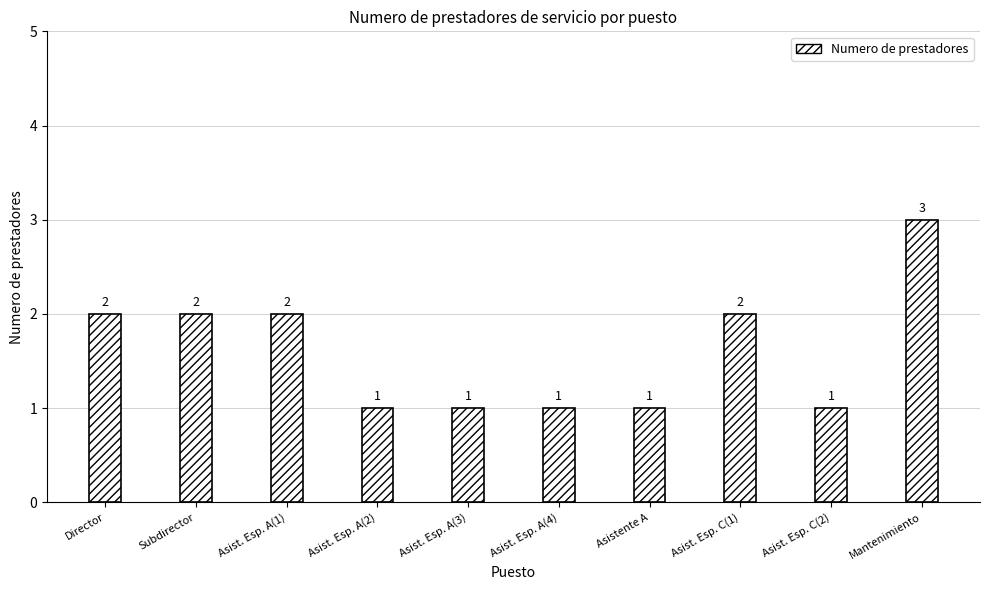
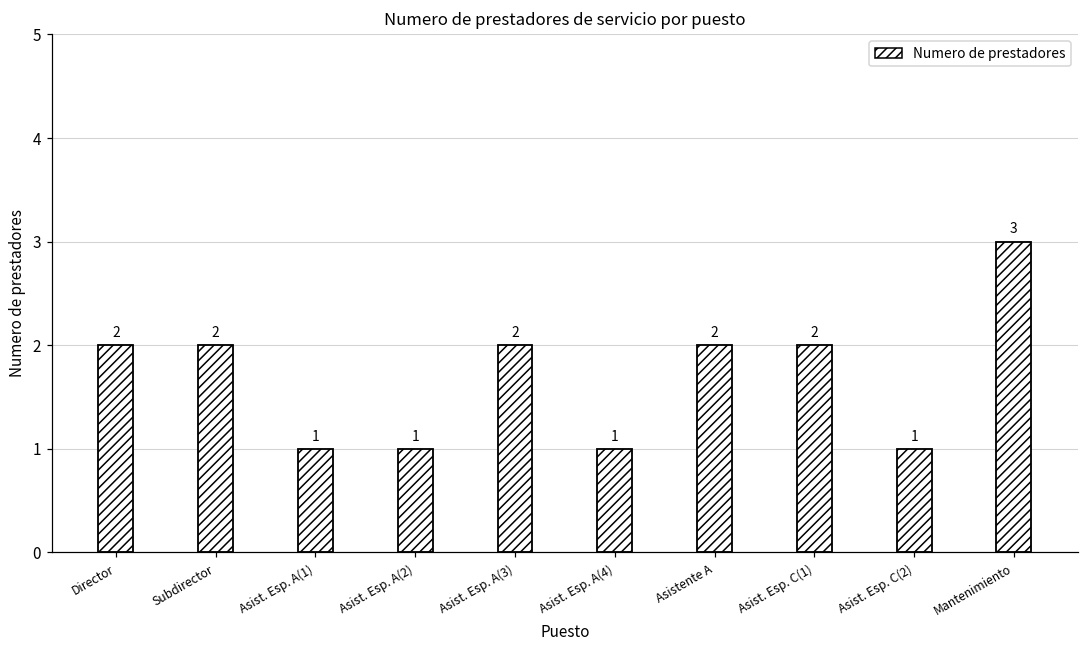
Asist. Esp. A(1): 2 -> 1
Asist. Esp. A(3): 1 -> 2
Asistente A: 1 -> 2
